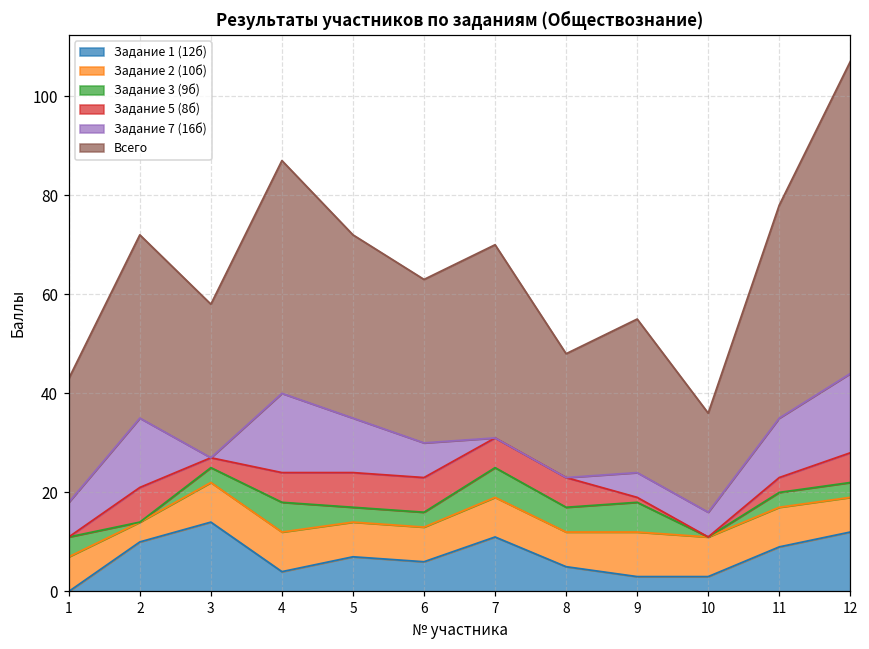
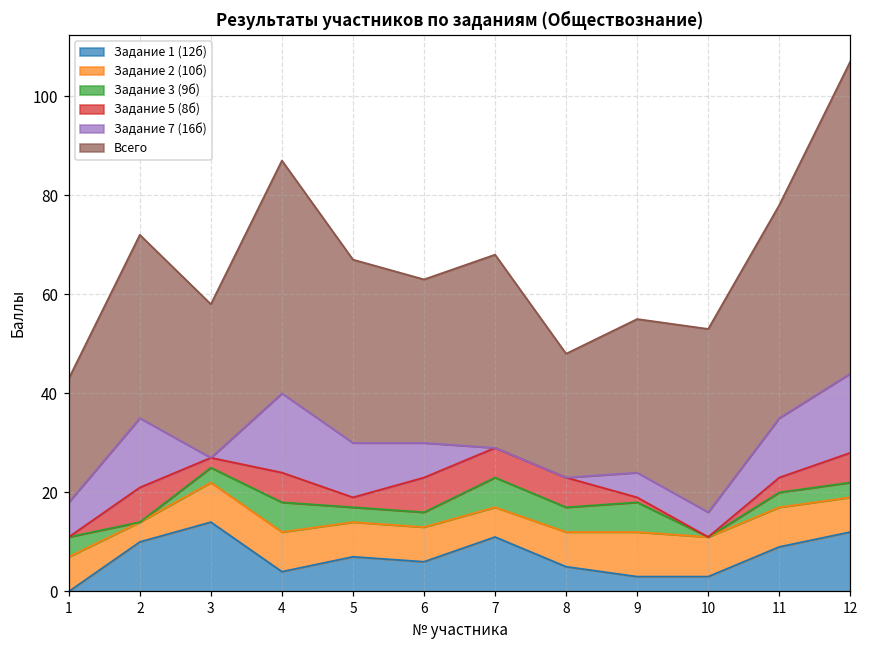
Задание 5 (8б), 5: 7 -> 2
Задание 2 (10б), 7: 8 -> 6
Всего, 10: 20 -> 37
